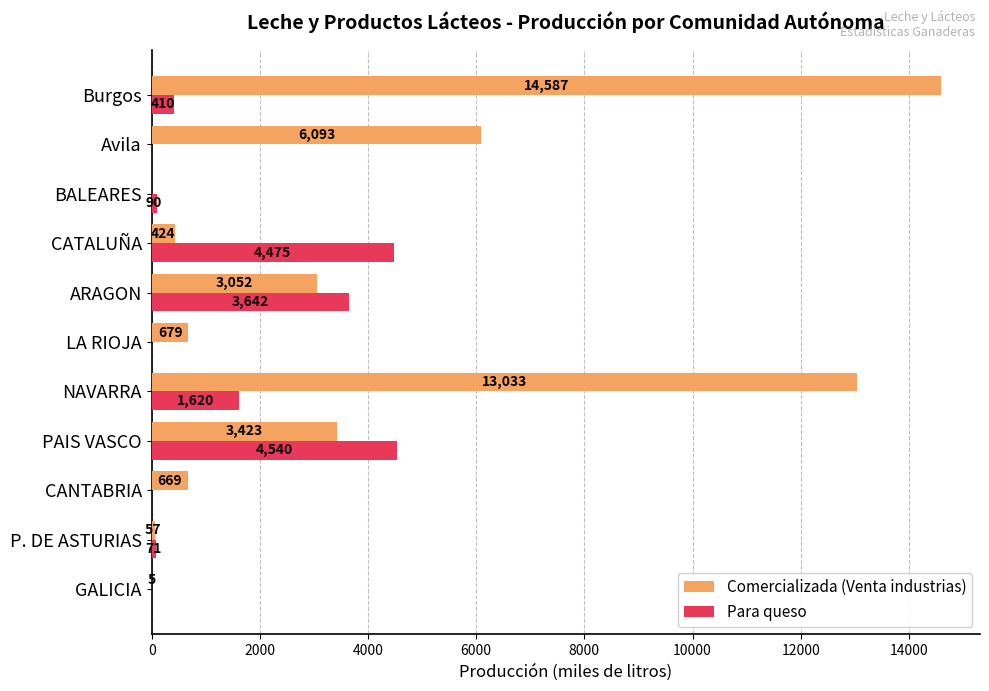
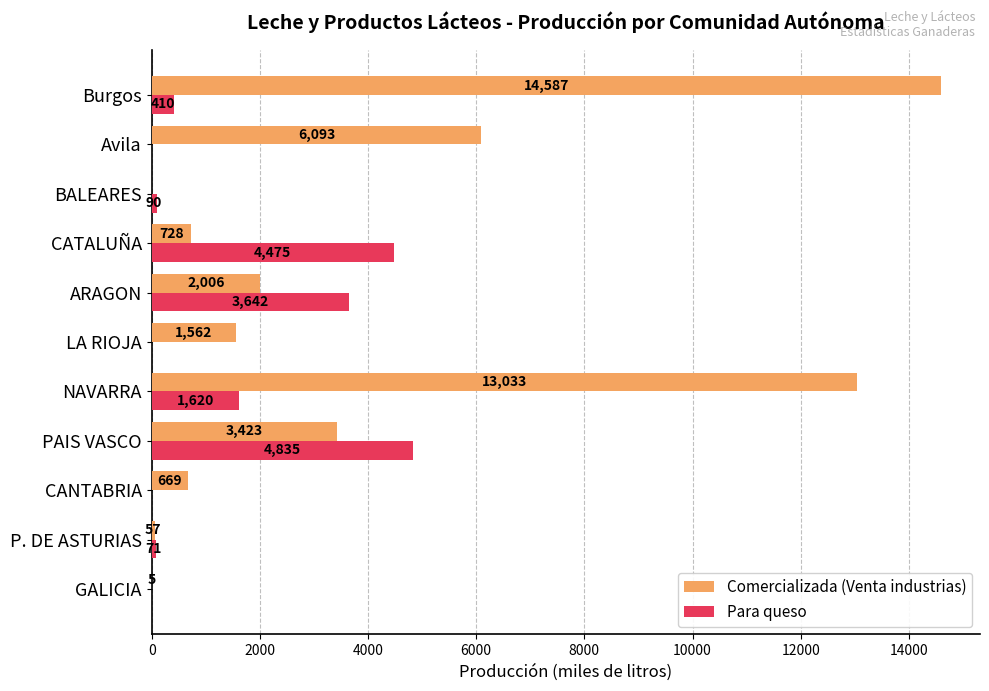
Comercializada (Venta industrias), CATALUÑA: 424 -> 728
Comercializada (Venta industrias), ARAGON: 3,052 -> 2,006
Comercializada (Venta industrias), LA RIOJA: 679 -> 1,562
Para queso, PAIS VASCO: 4,540 -> 4,835
